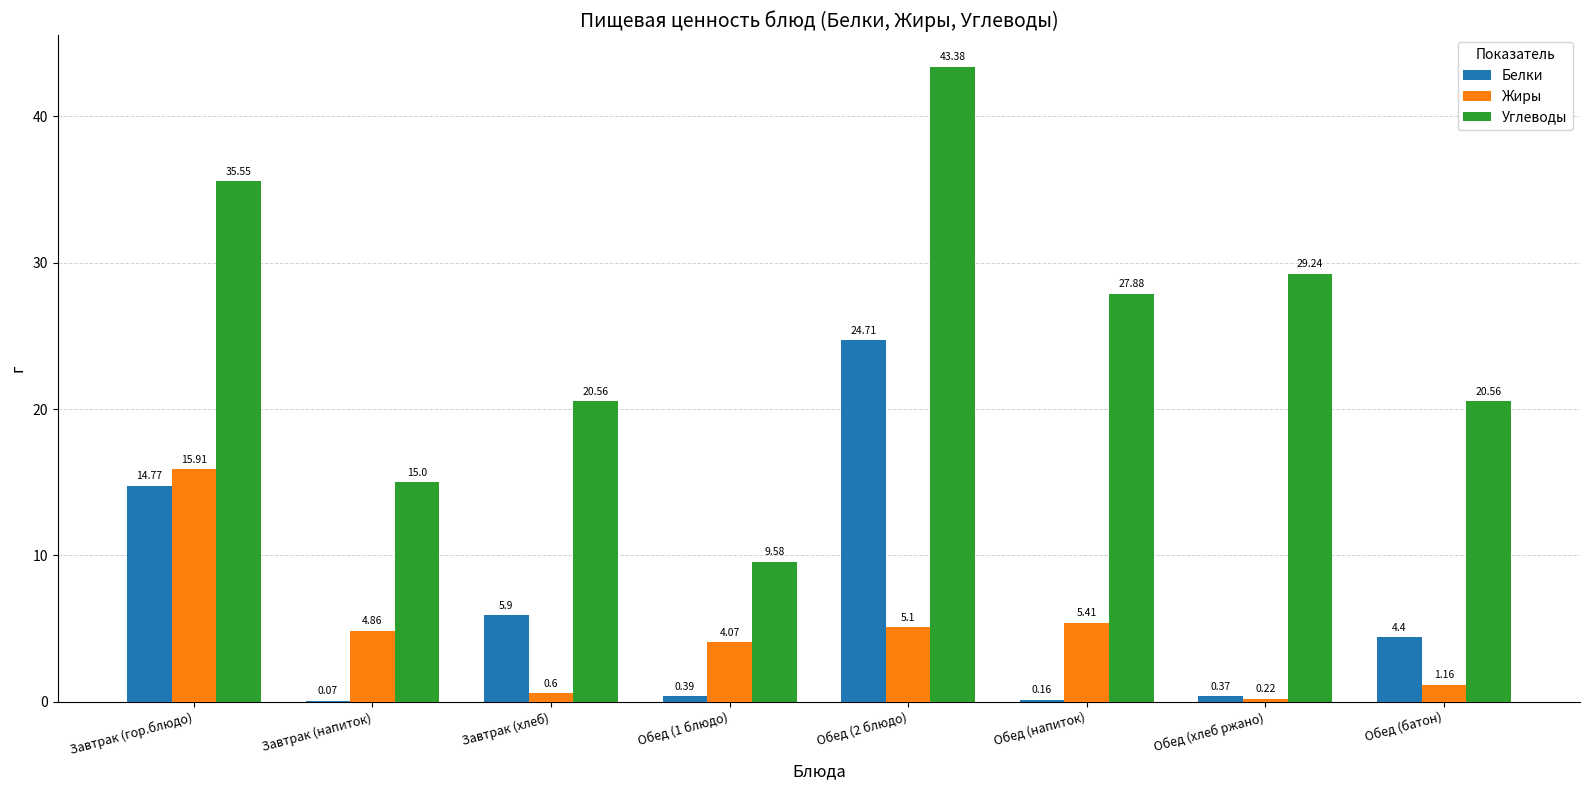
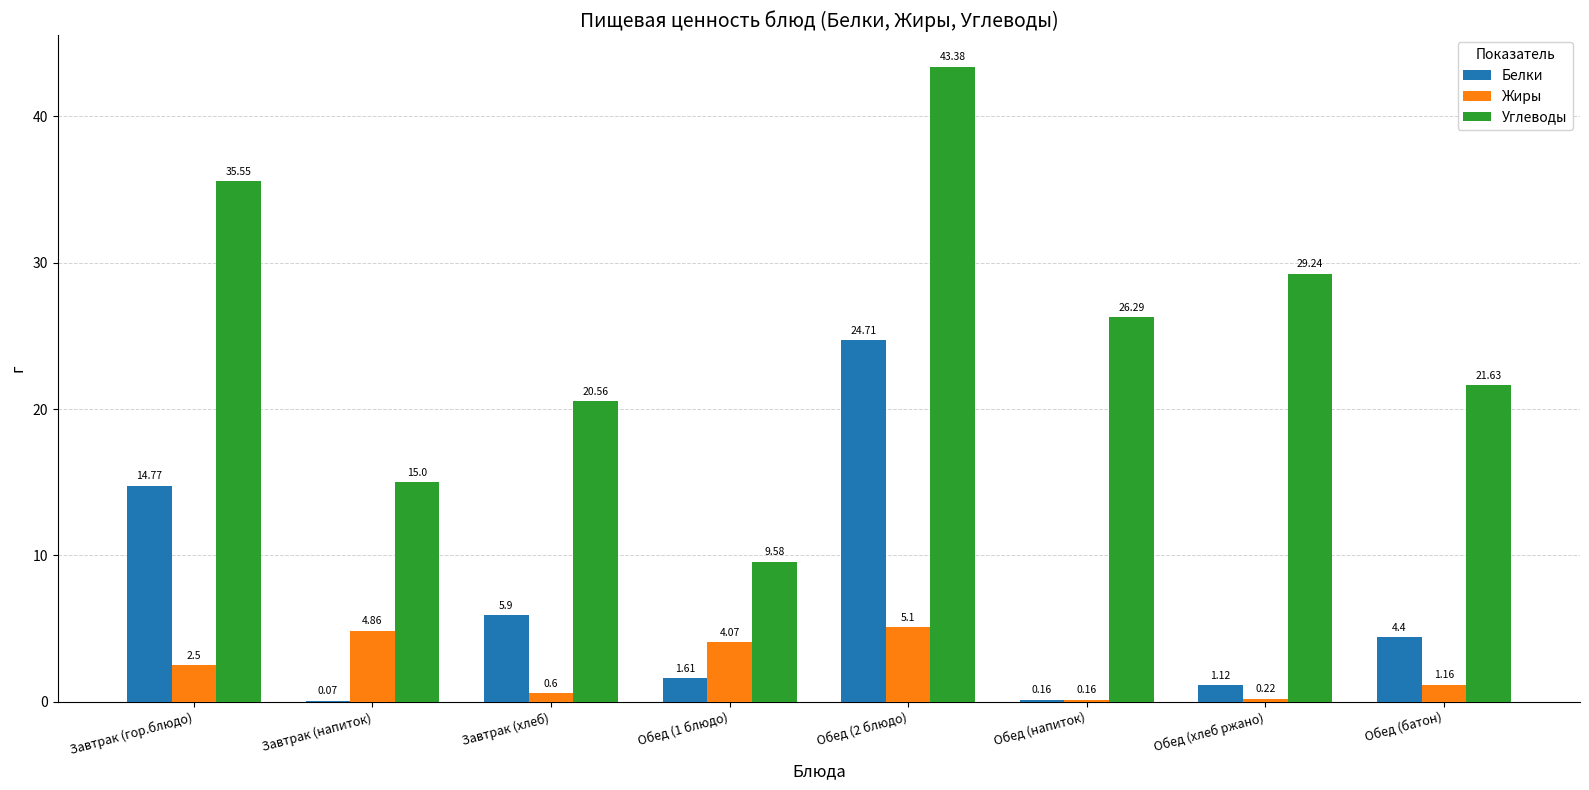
Жиры, Завтрак (гор.блюдо): 15.91 -> 2.5
Белки, Обед (1 блюдо): 0.39 -> 1.61
Жиры, Обед (напиток): 5.41 -> 0.16
Углеводы, Обед (напиток): 27.88 -> 26.29
Белки, Обед (хлеб ржано): 0.37 -> 1.12
Углеводы, Обед (батон): 20.56 -> 21.63
